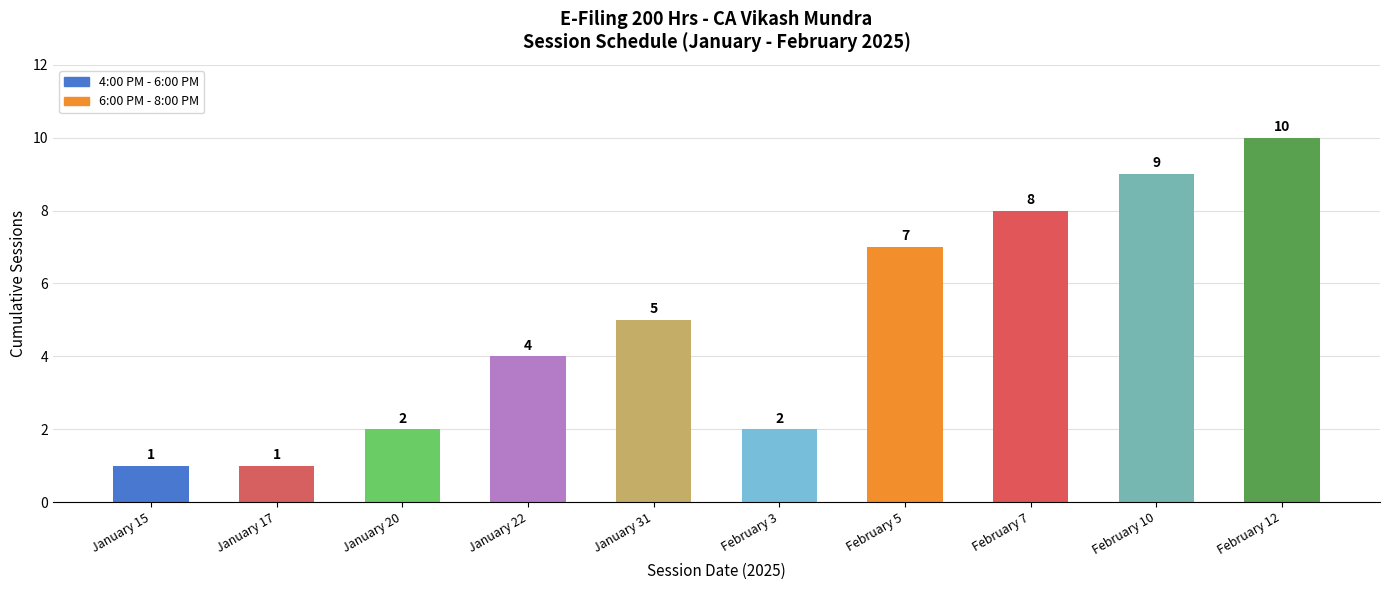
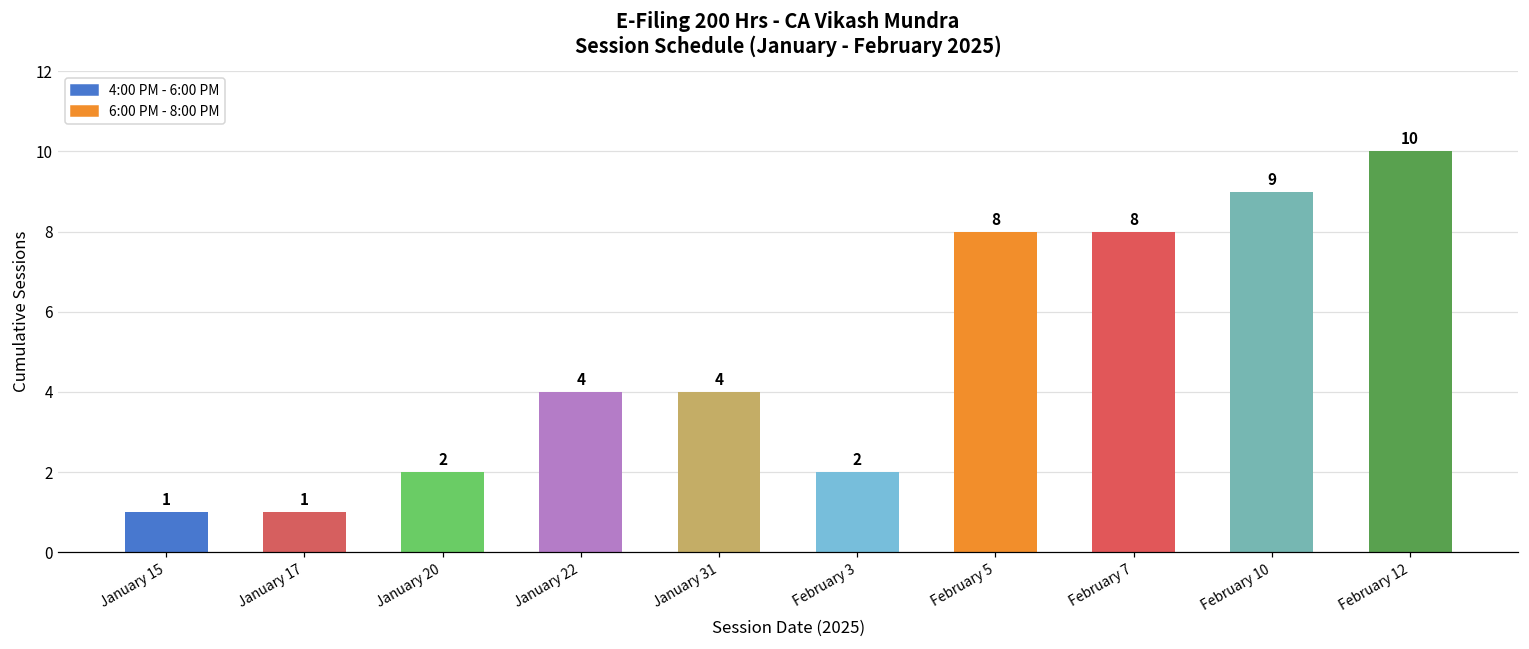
January 31: 5 -> 4
February 5: 7 -> 8
